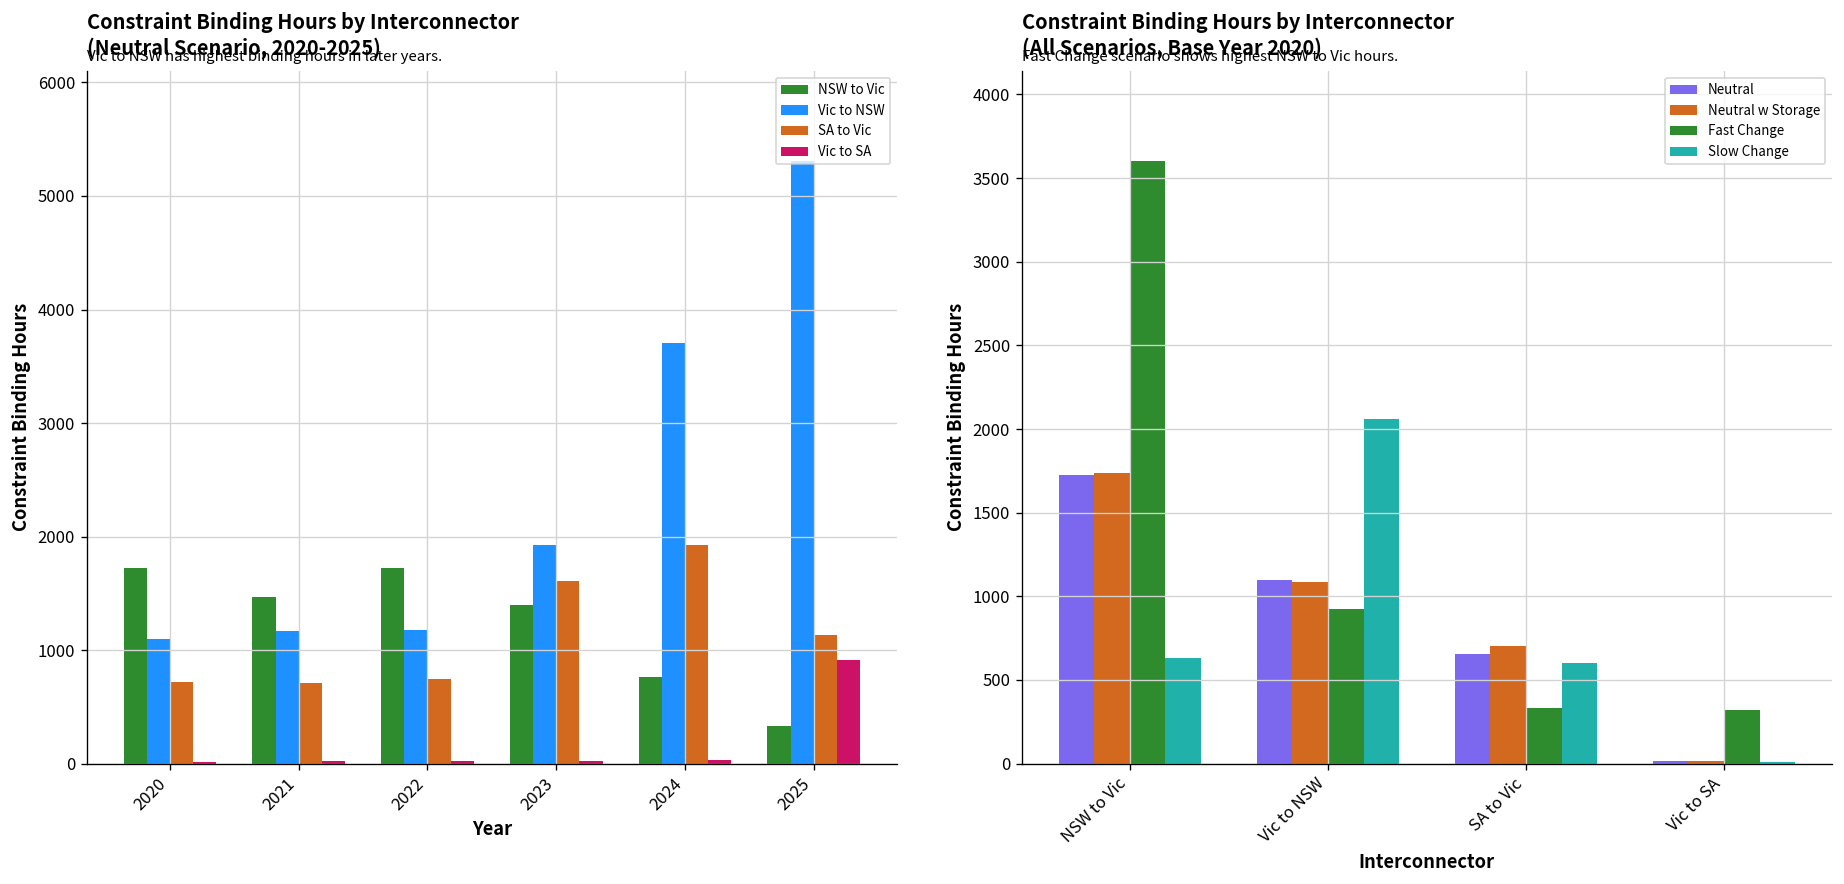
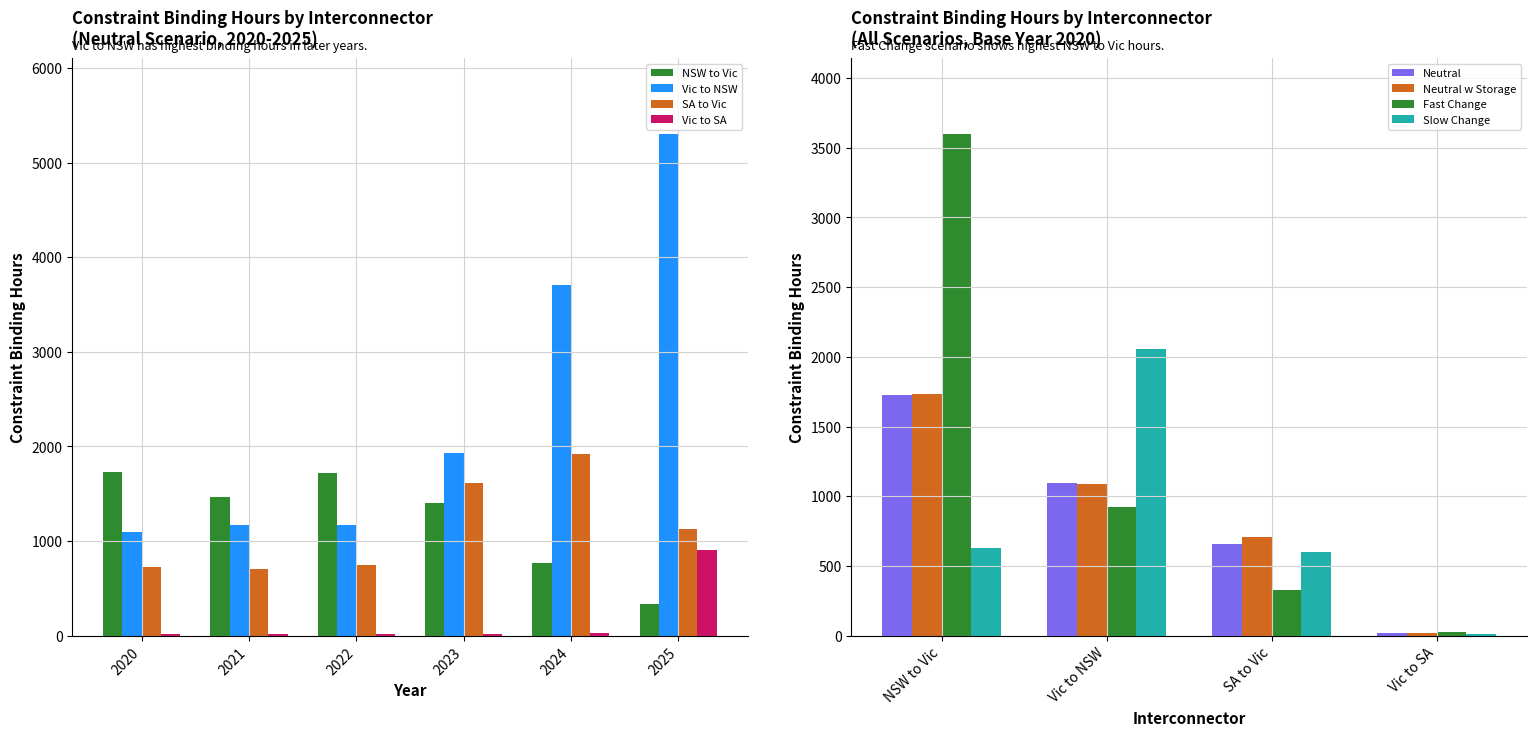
Constraint Binding Hours by Interconnector (All Scenarios, Base Year 2020), Fast Change, Vic to SA: 320 -> 30
